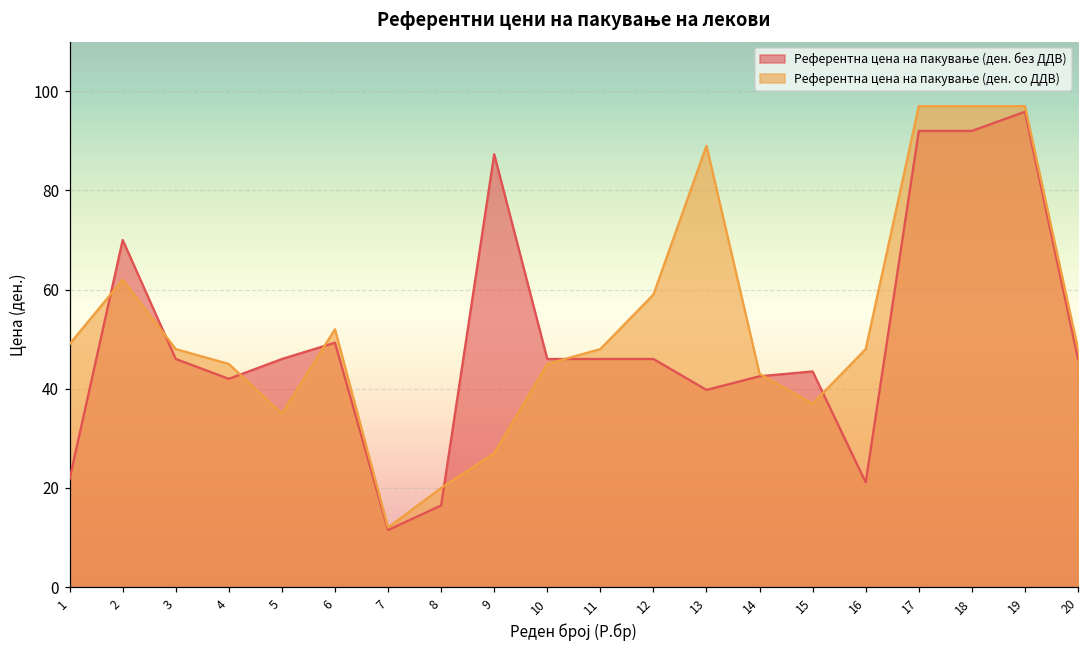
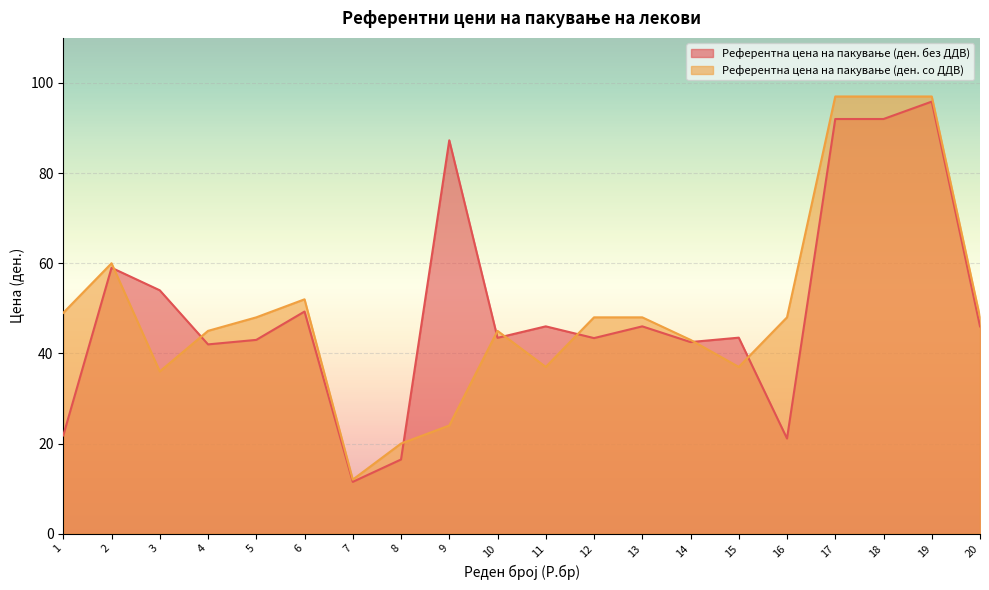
Референтна цена на пакување (ден. без ДДВ), 2: 70 -> 59
Референтна цена на пакување (ден. со ДДВ), 2: 62 -> 60
Референтна цена на пакување (ден. без ДДВ), 3: 46 -> 54
Референтна цена на пакување (ден. со ДДВ), 3: 48 -> 36
Референтна цена на пакување (ден. без ДДВ), 5: 46 -> 43
Референтна цена на пакување (ден. со ДДВ), 5: 35 -> 48
Референтна цена на пакување (ден. со ДДВ), 9: 27 -> 24
Референтна цена на пакување (ден. без ДДВ), 10: 46 -> 43
Референтна цена на пакување (ден. со ДДВ), 11: 48 -> 37
Референтна цена на пакување (ден. без ДДВ), 12: 46 -> 43
Референтна цена на пакување (ден. со ДДВ), 12: 59 -> 48
Референтна цена на пакување (ден. без ДДВ), 13: 40 -> 46
Референтна цена на пакување (ден. со ДДВ), 13: 89 -> 48
